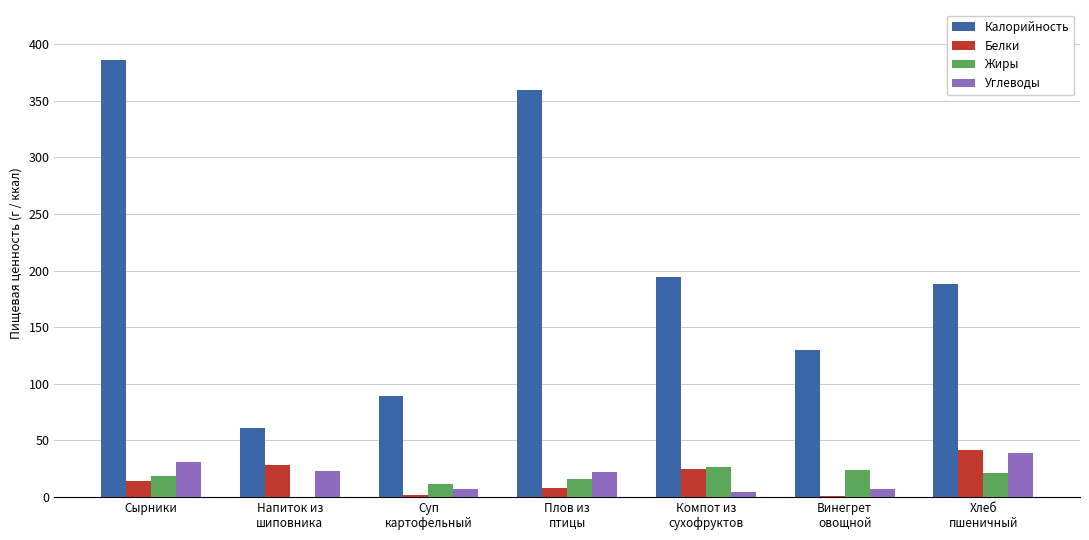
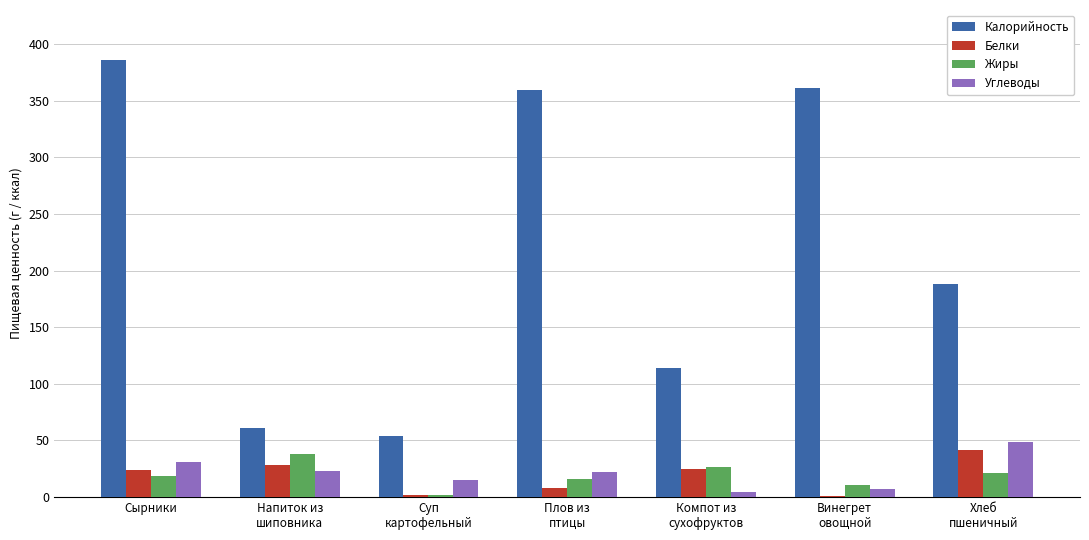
Белки, Сырники: 14 -> 24
Жиры, Напиток из шиповника: 0 -> 38
Калорийность, Суп картофельный: 89 -> 54
Жиры, Суп картофельный: 12 -> 2
Углеводы, Суп картофельный: 7 -> 15
Калорийность, Компот из сухофруктов: 194 -> 114
Калорийность, Винегрет овощной: 130 -> 361
Жиры, Винегрет овощной: 24 -> 11
Углеводы, Хлеб пшеничный: 39 -> 49
